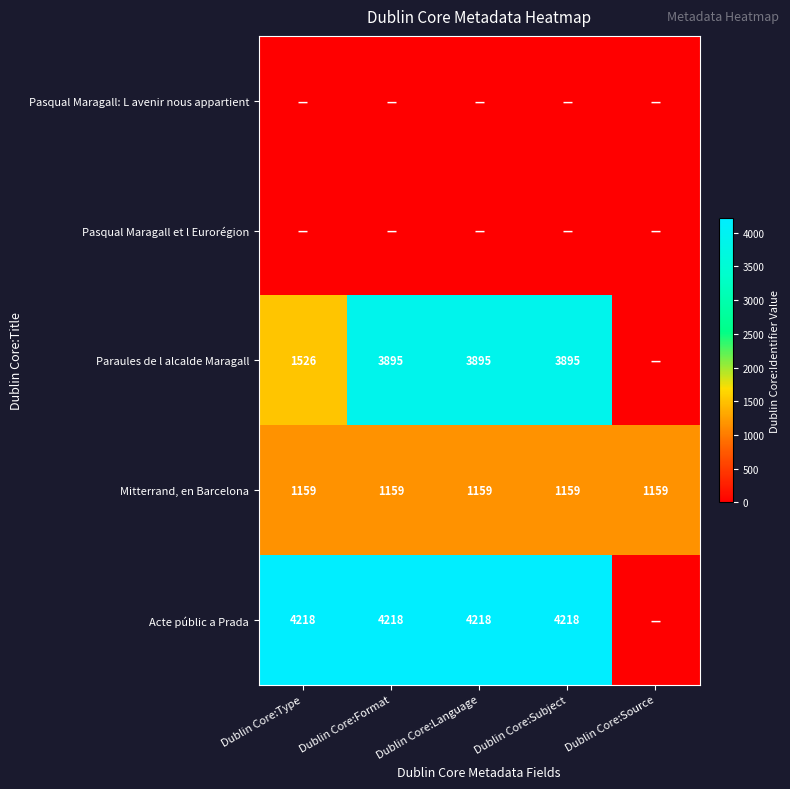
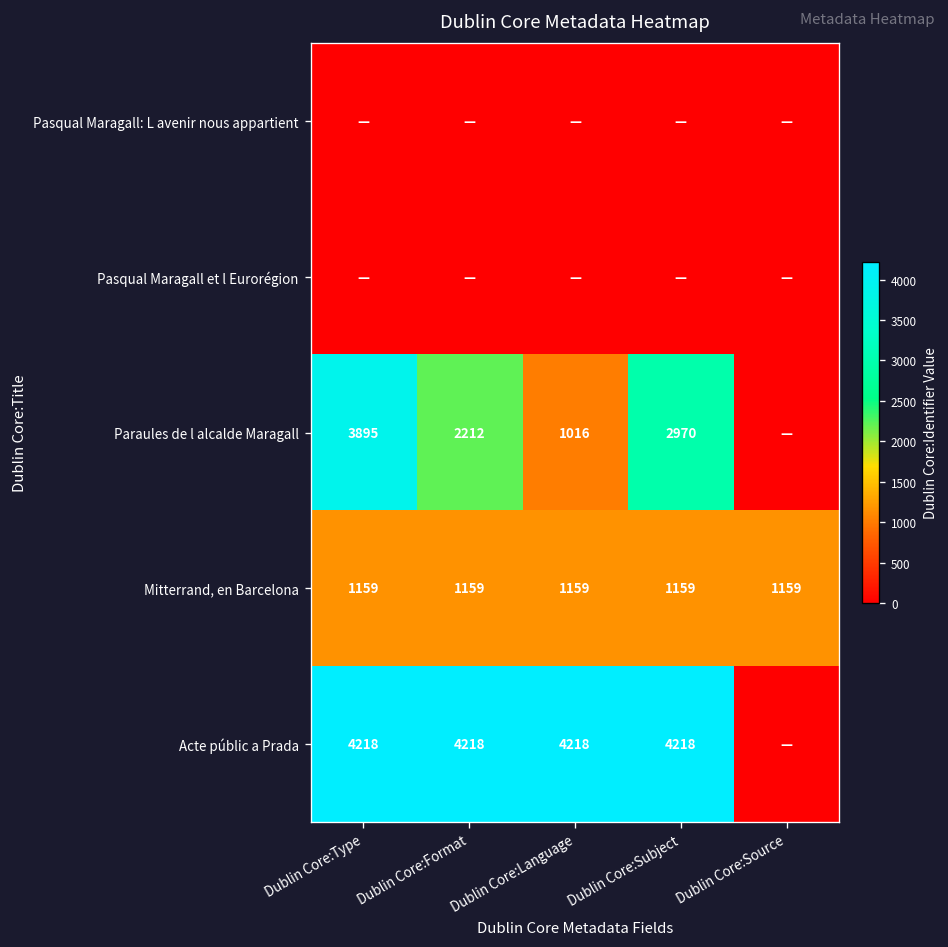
Paraules de l alcalde Maragall, Dublin Core:Type: 1526 -> 3895
Paraules de l alcalde Maragall, Dublin Core:Format: 3895 -> 2212
Paraules de l alcalde Maragall, Dublin Core:Language: 3895 -> 1016
Paraules de l alcalde Maragall, Dublin Core:Subject: 3895 -> 2970
